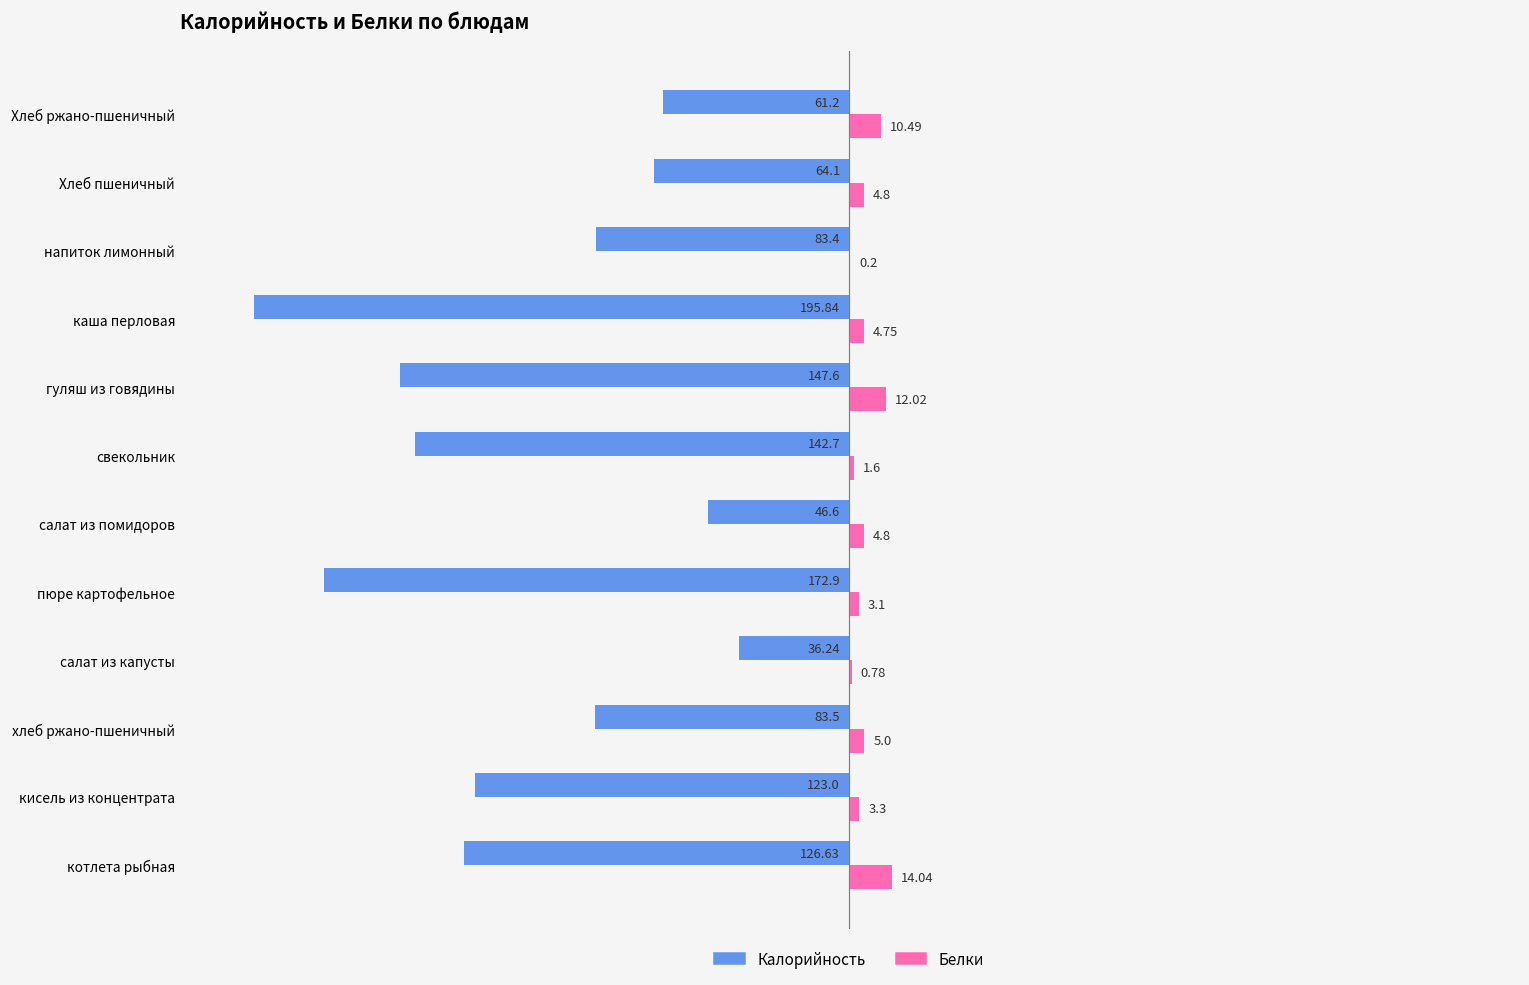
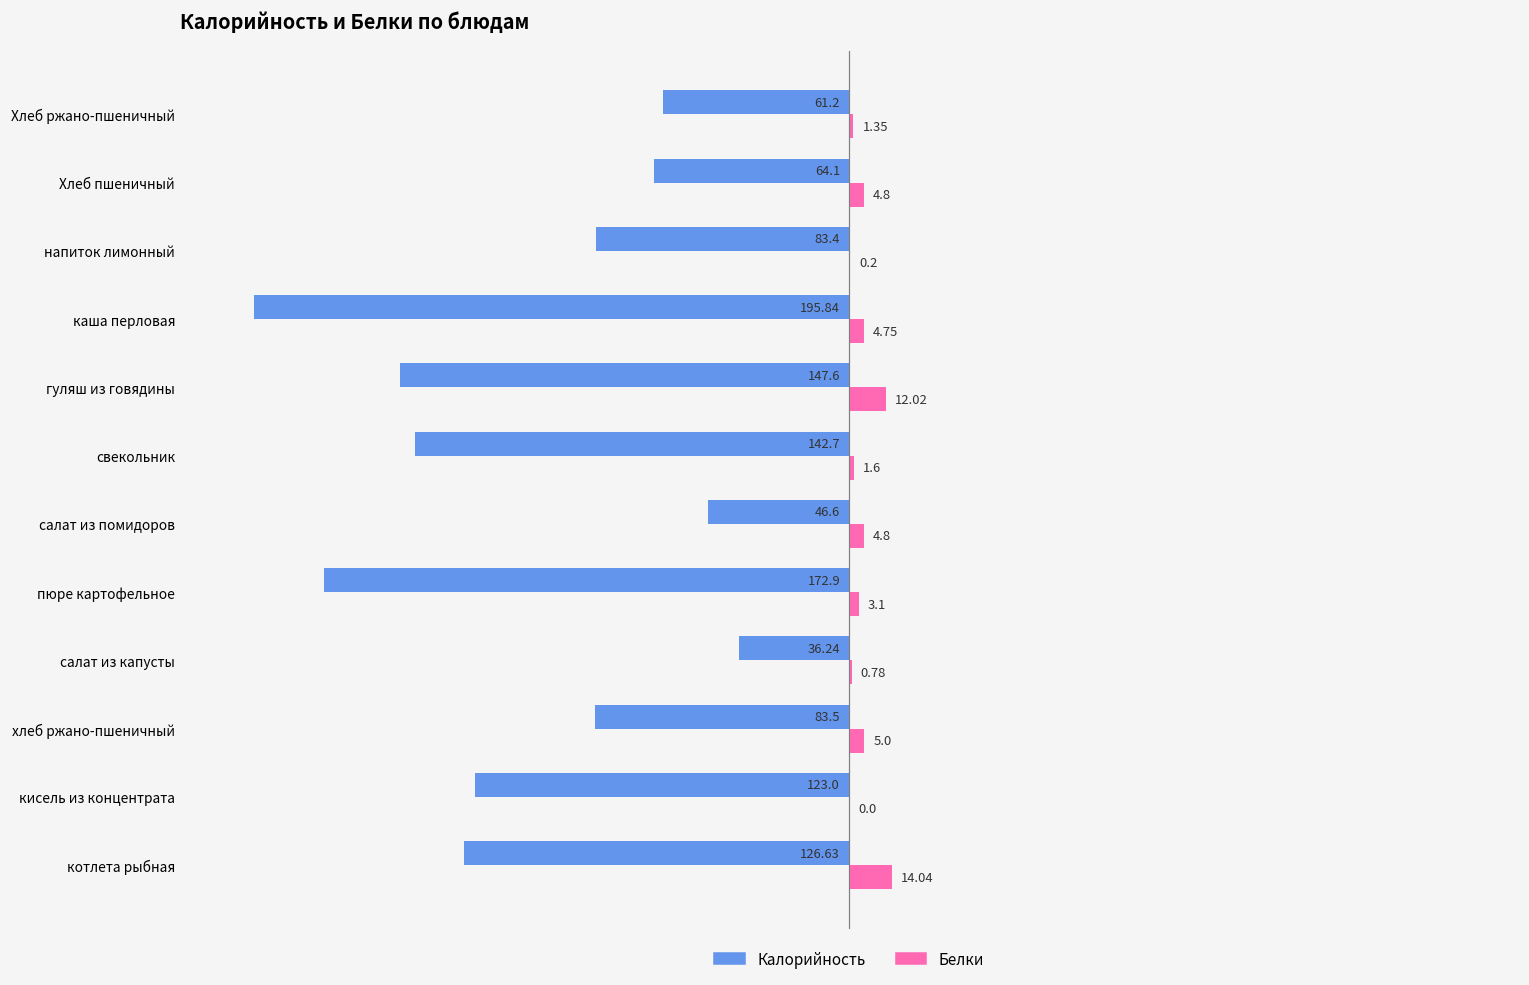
Белки, Хлеб ржано-пшеничный: 10.49 -> 1.35
Белки, кисель из концентрата: 3.3 -> 0.0
